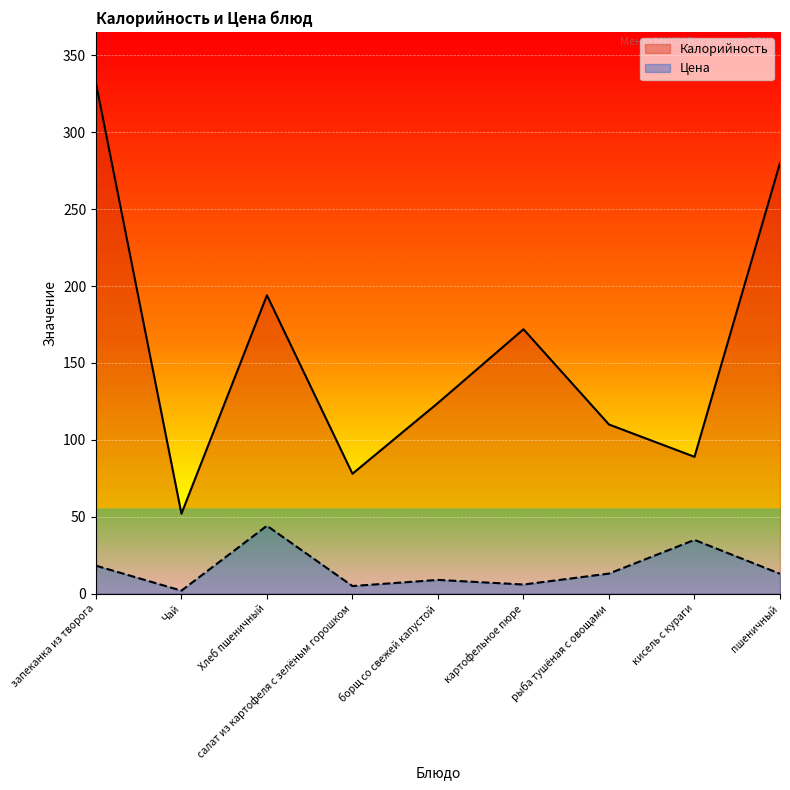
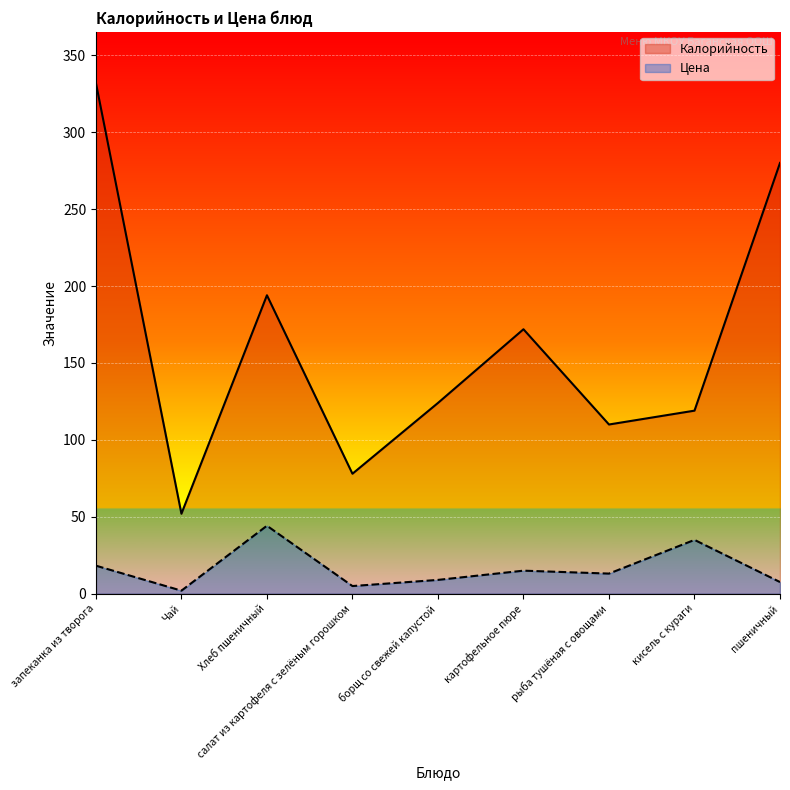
Цена, картофельное пюре: 6 -> 15
Калорийность, кисель с кураги: 89 -> 119
Цена, пшеничный: 13 -> 8
